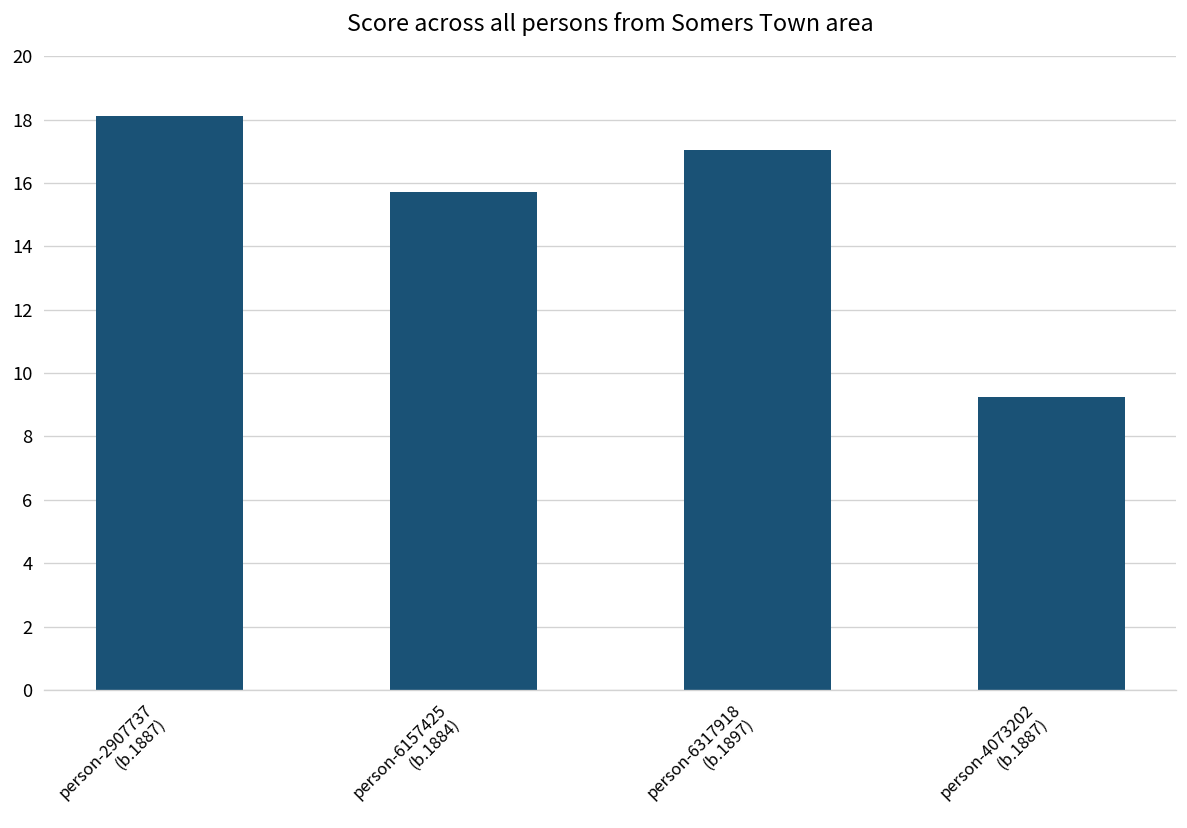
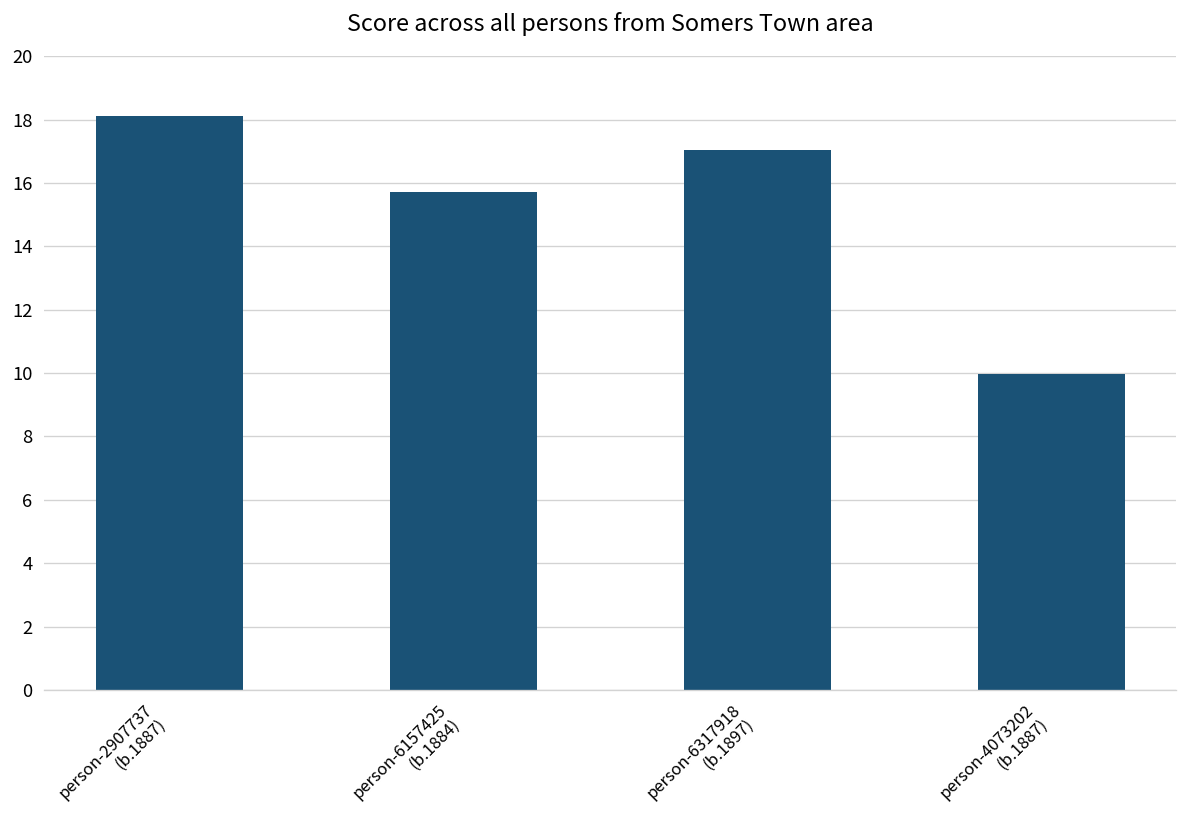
person-4073202 (b.1887): 9.3 -> 10.0
